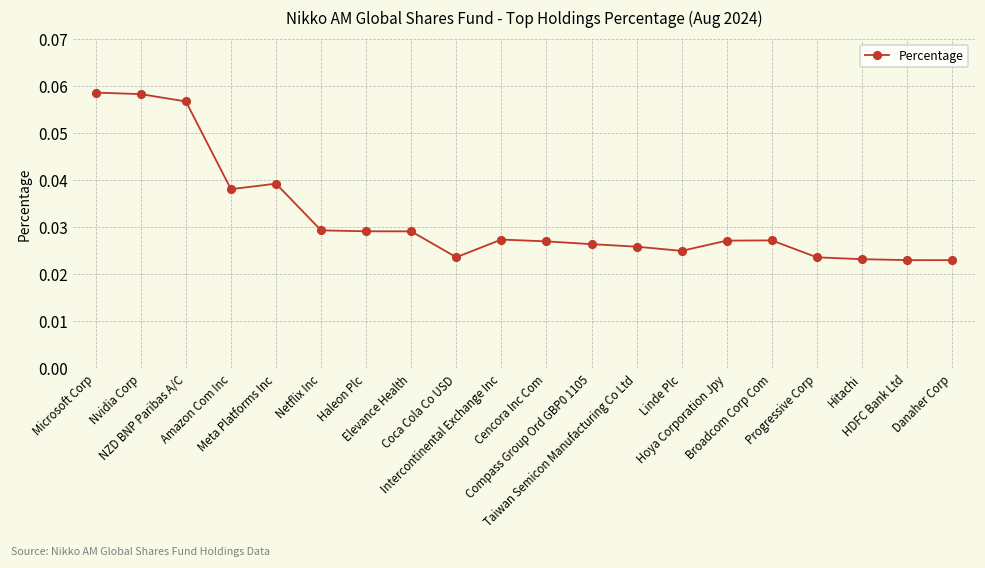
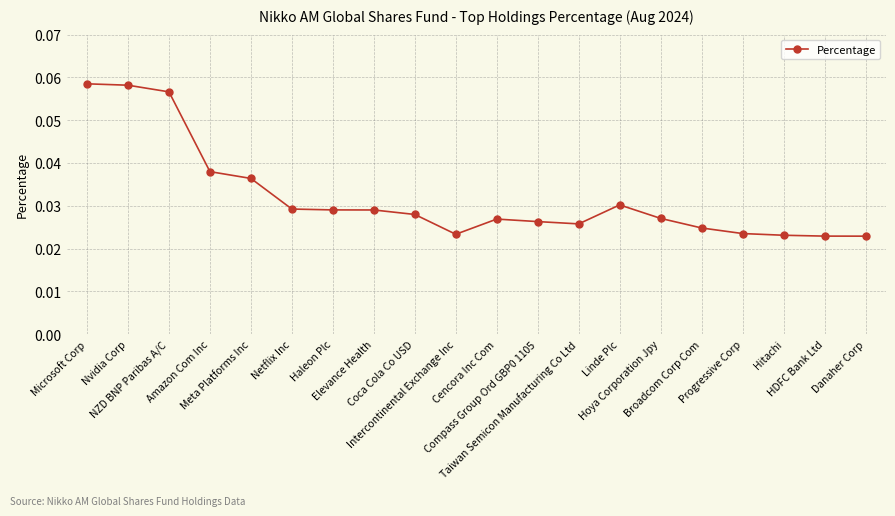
Meta Platforms Inc: 0.039 -> 0.036
Coca Cola Co USD: 0.024 -> 0.028
Intercontinental Exchange Inc: 0.027 -> 0.023
Linde Plc: 0.025 -> 0.030
Broadcom Corp Com: 0.027 -> 0.025
